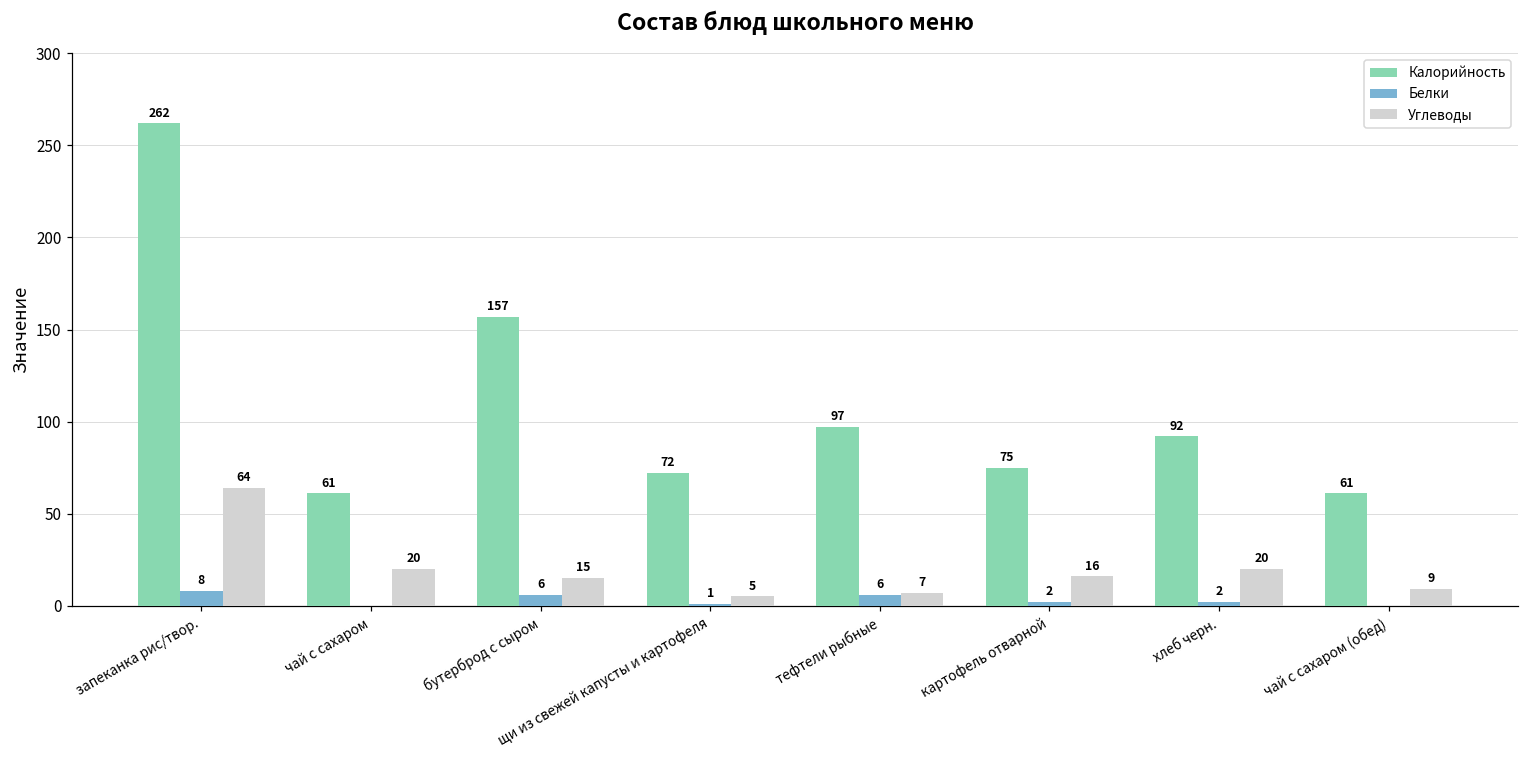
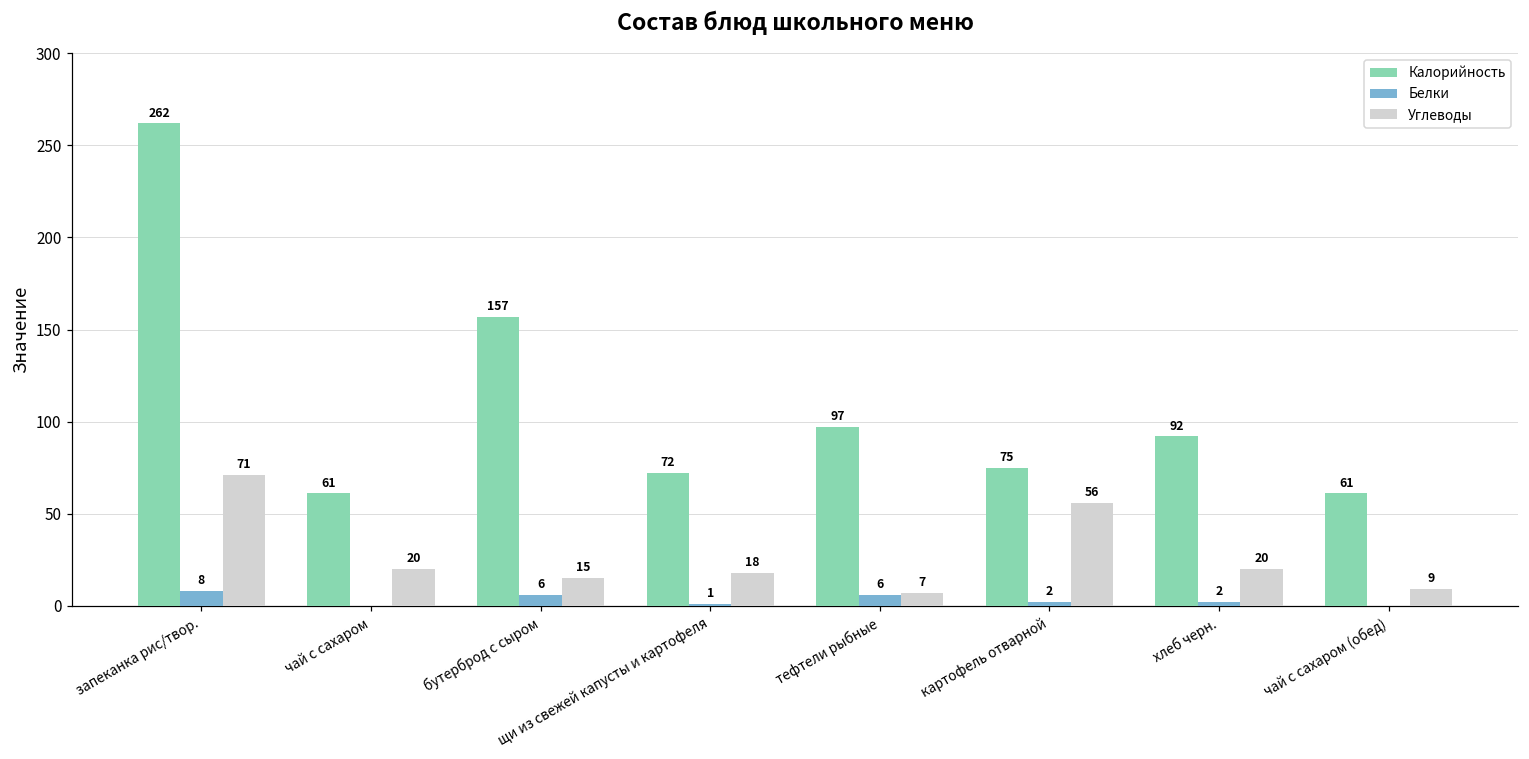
Углеводы, запеканка рис/твор.: 64 -> 71
Углеводы, щи из свежей капусты и картофеля: 5 -> 18
Углеводы, картофель отварной: 16 -> 56
